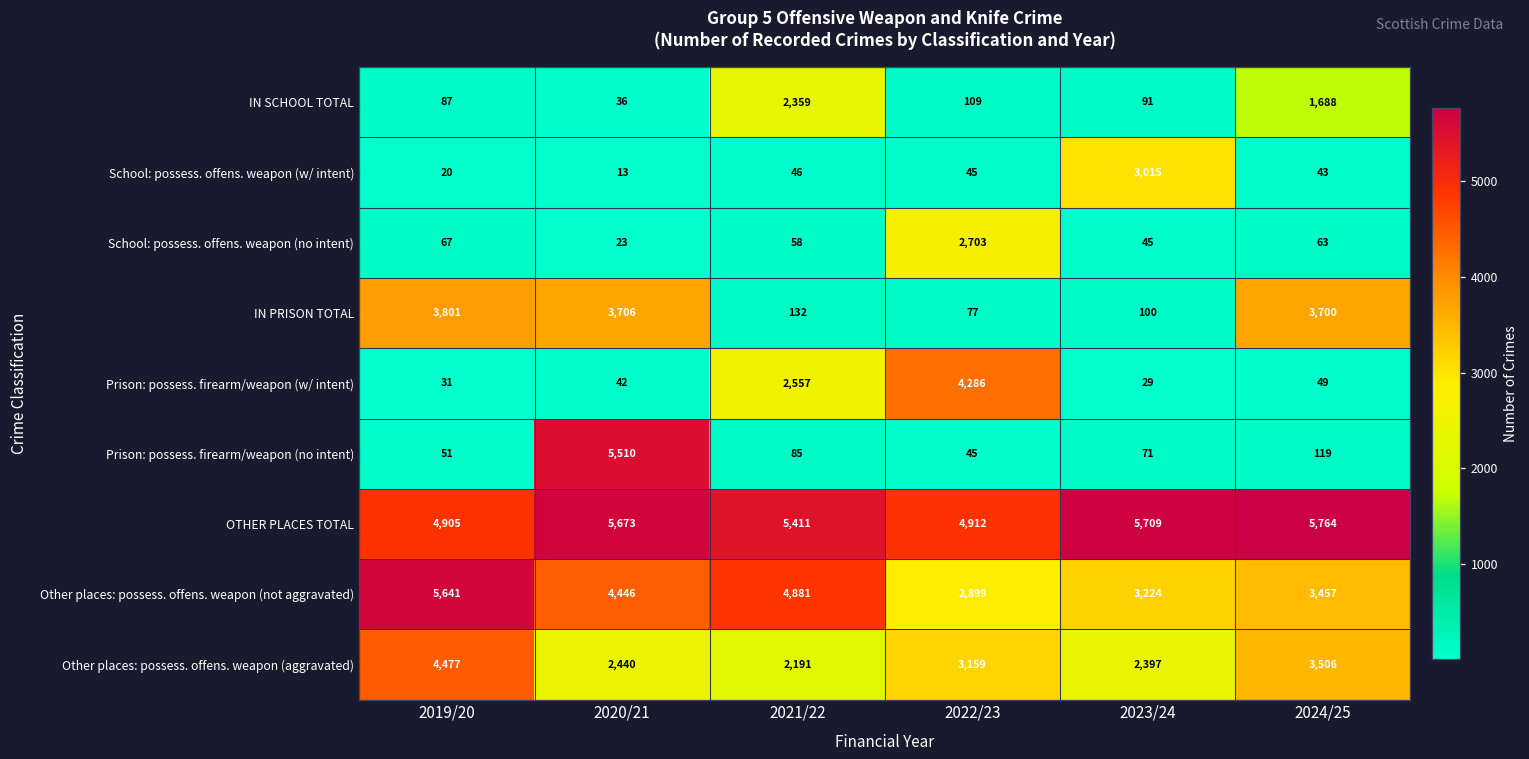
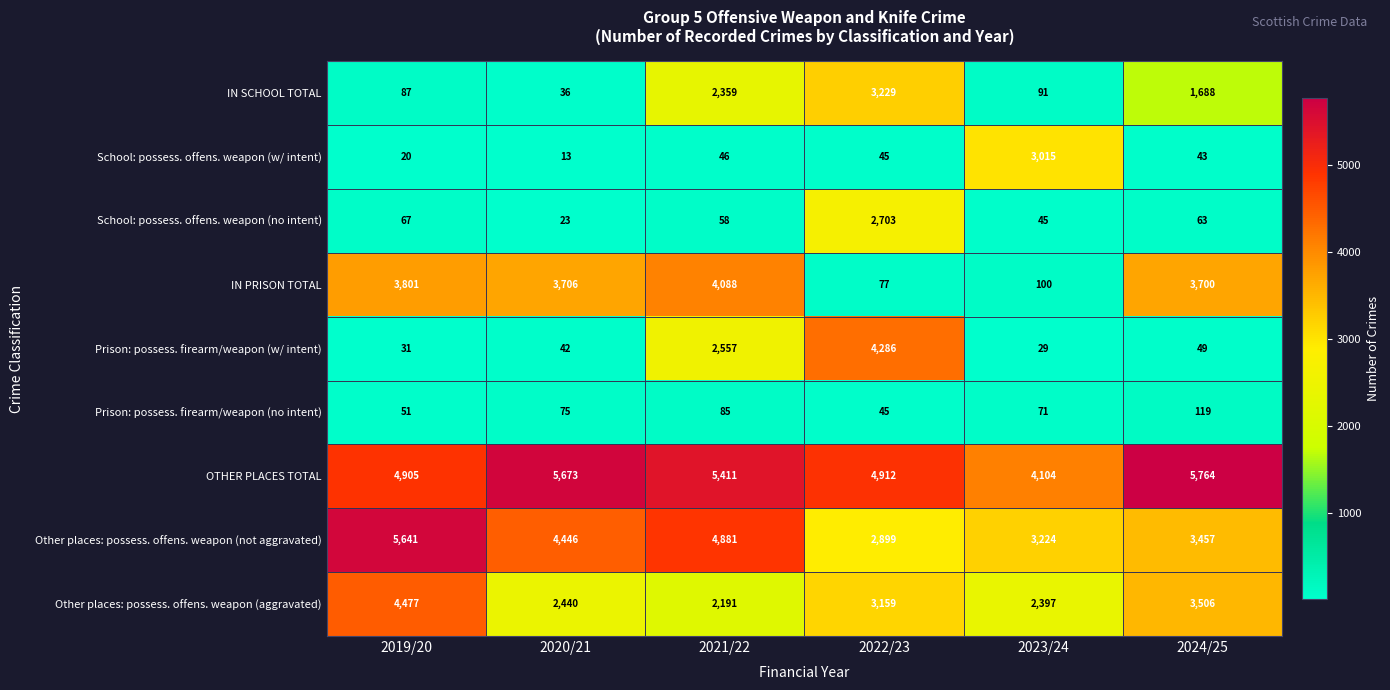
IN SCHOOL TOTAL, 2022/23: 109 -> 3,229
IN PRISON TOTAL, 2021/22: 132 -> 4,088
Prison: possess. firearm/weapon (no intent), 2020/21: 5,510 -> 75
OTHER PLACES TOTAL, 2023/24: 5,709 -> 4,104
